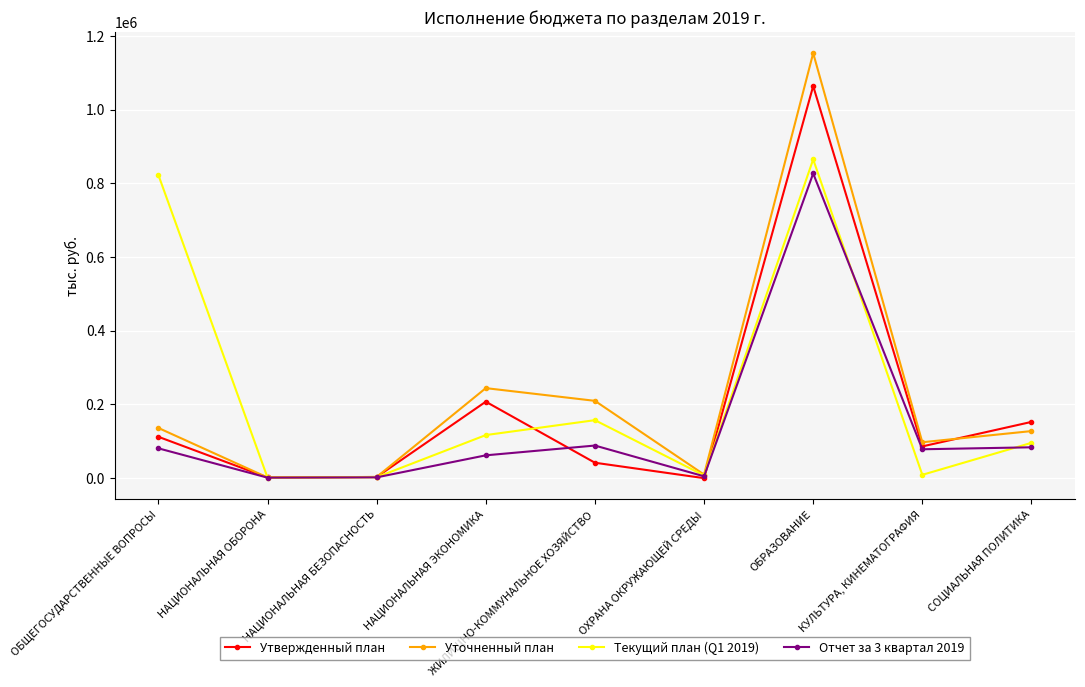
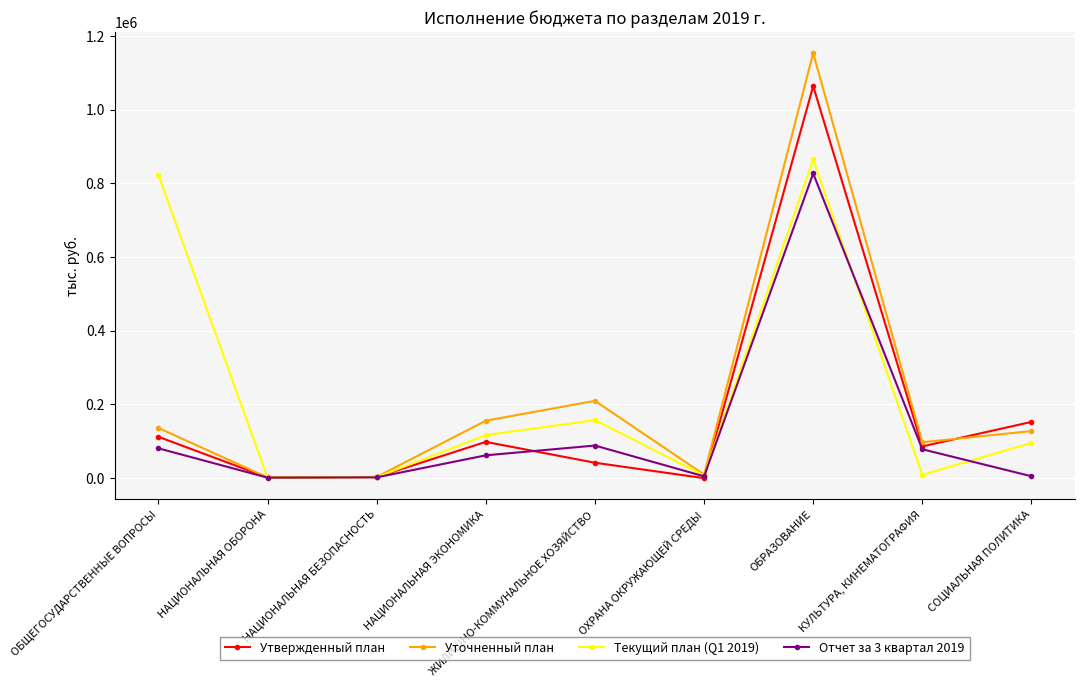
Утвержденный план, НАЦИОНАЛЬНАЯ ЭКОНОМИКА: 210000 -> 100000
Уточненный план, НАЦИОНАЛЬНАЯ ЭКОНОМИКА: 240000 -> 160000
Отчет за 3 квартал 2019, СОЦИАЛЬНАЯ ПОЛИТИКА: 80000 -> 10000
